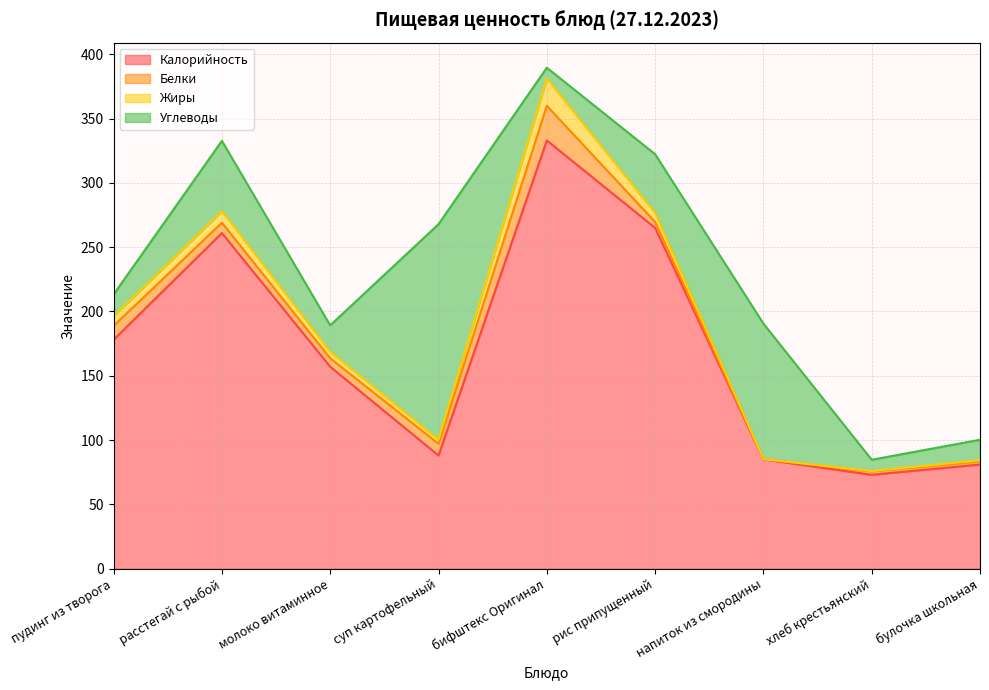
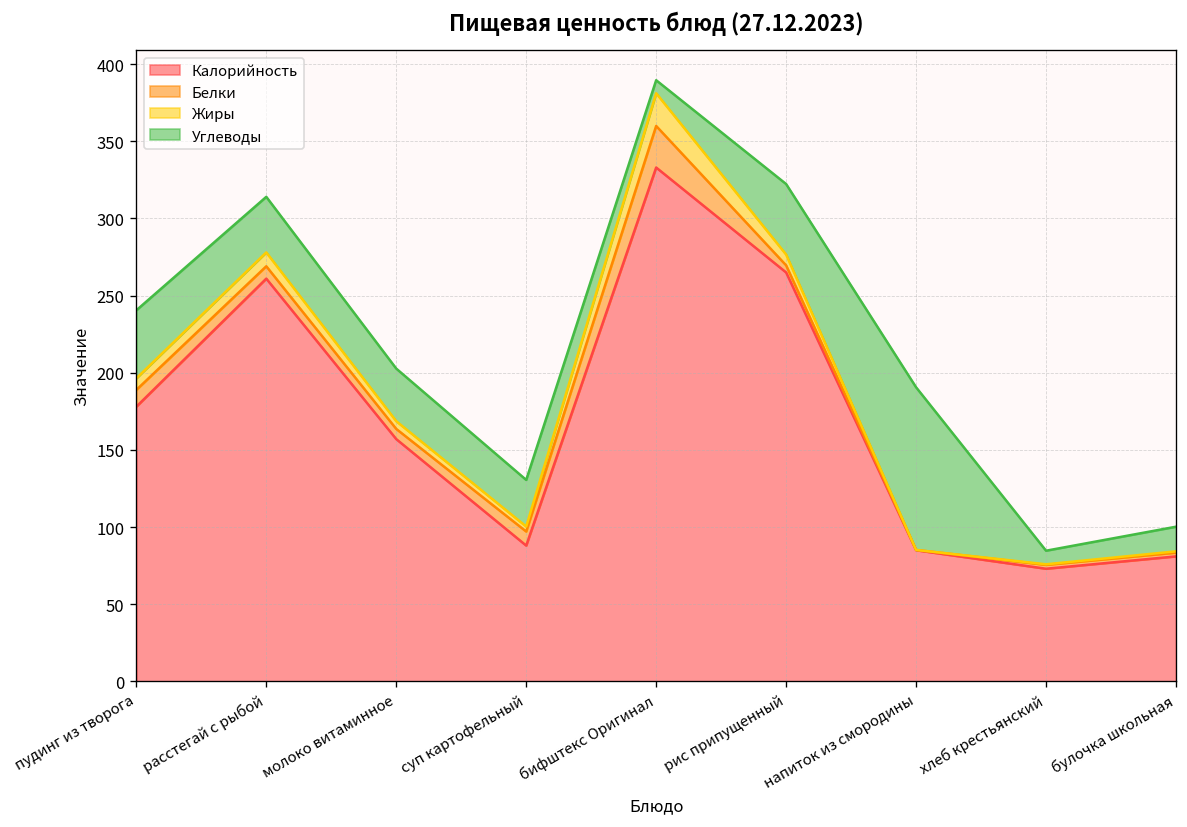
Углеводы, пудинг из творога: 17 -> 44
Углеводы, расстегай с рыбой: 55 -> 36
Углеводы, молоко витаминное: 21 -> 34
Углеводы, суп картофельный: 168 -> 30
